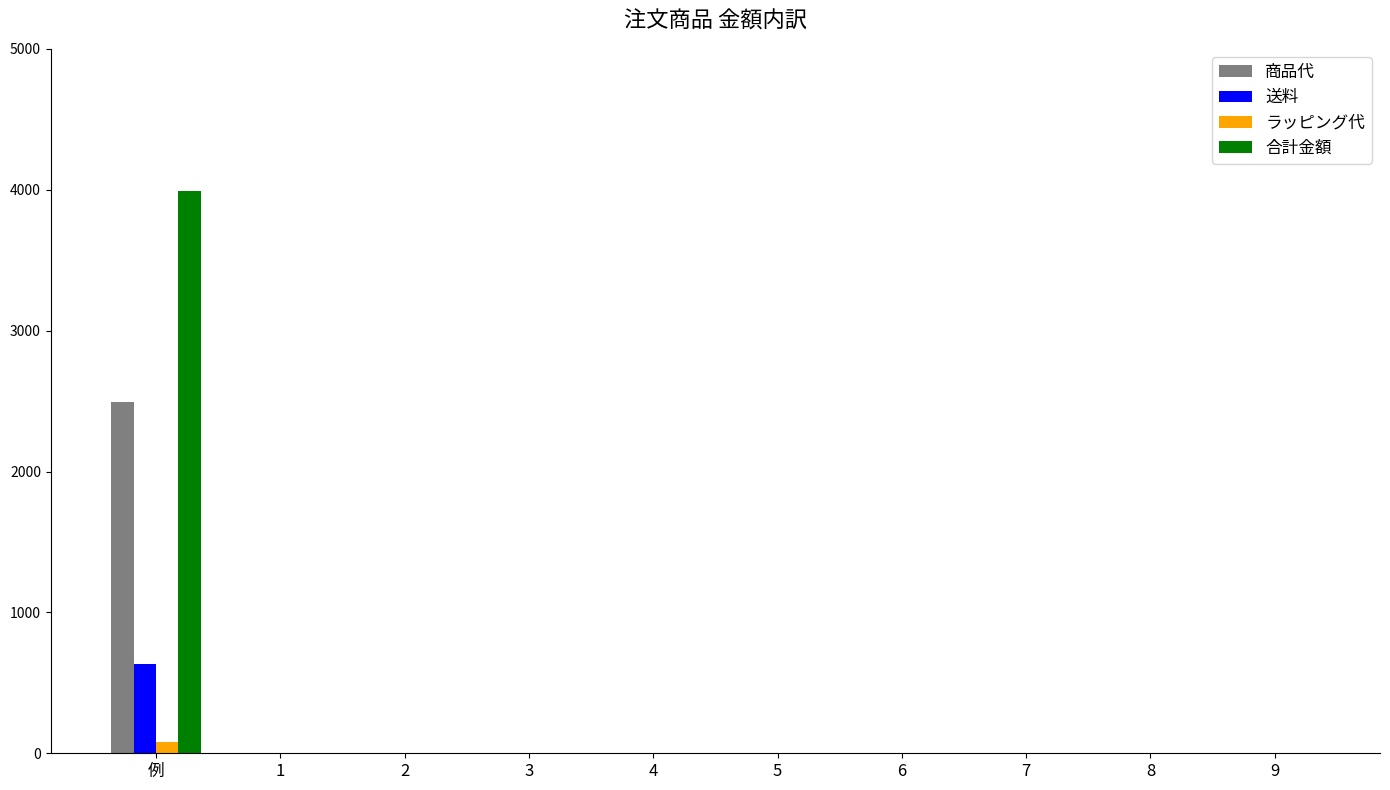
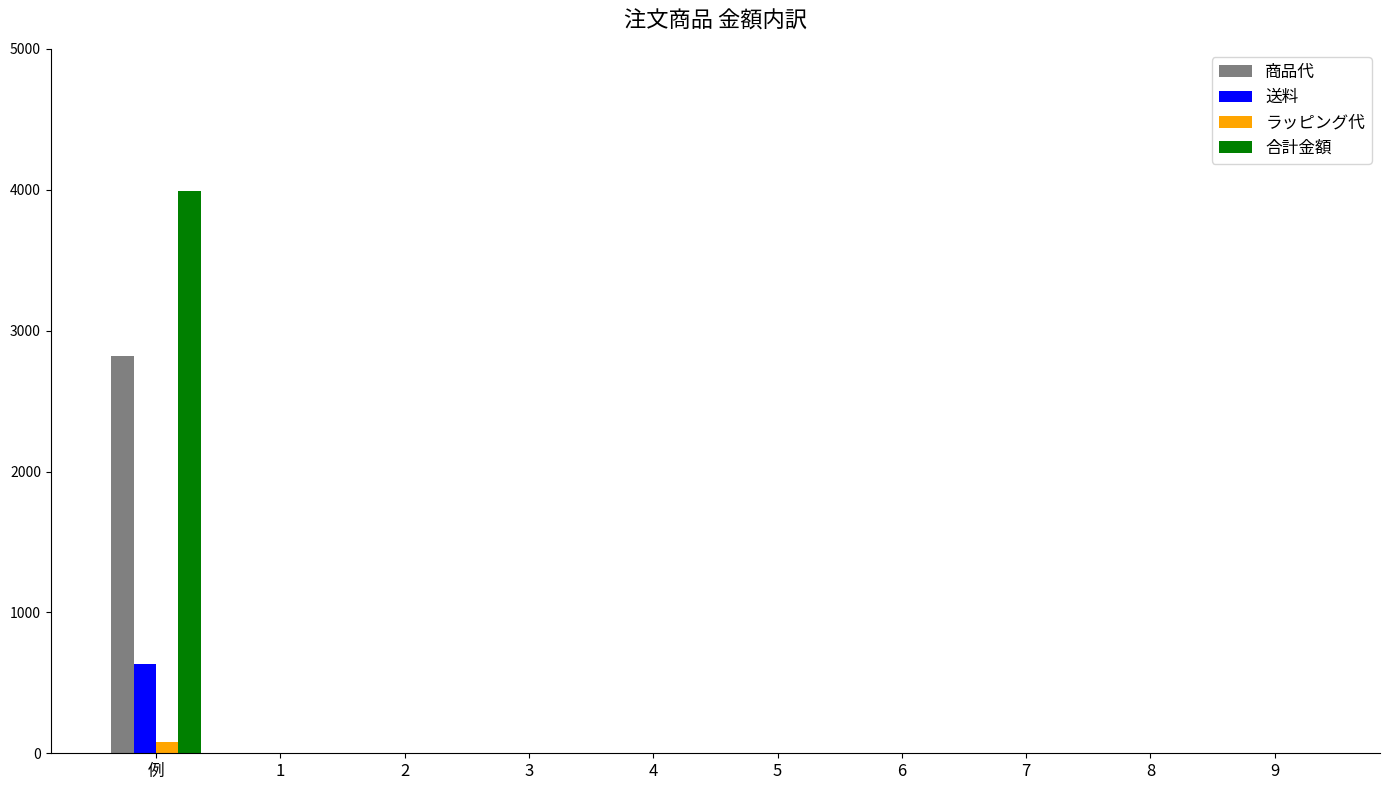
商品代, 例: 2500 -> 2820
